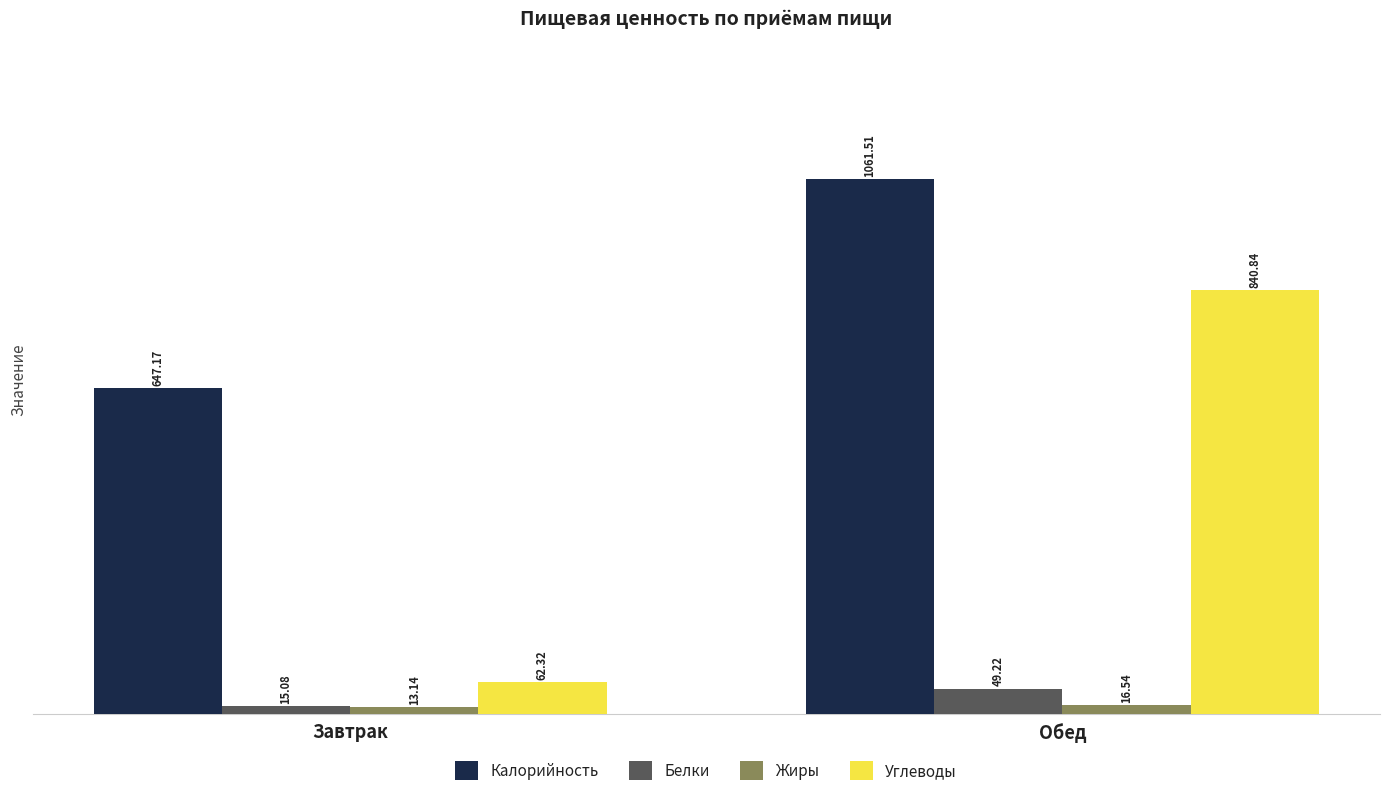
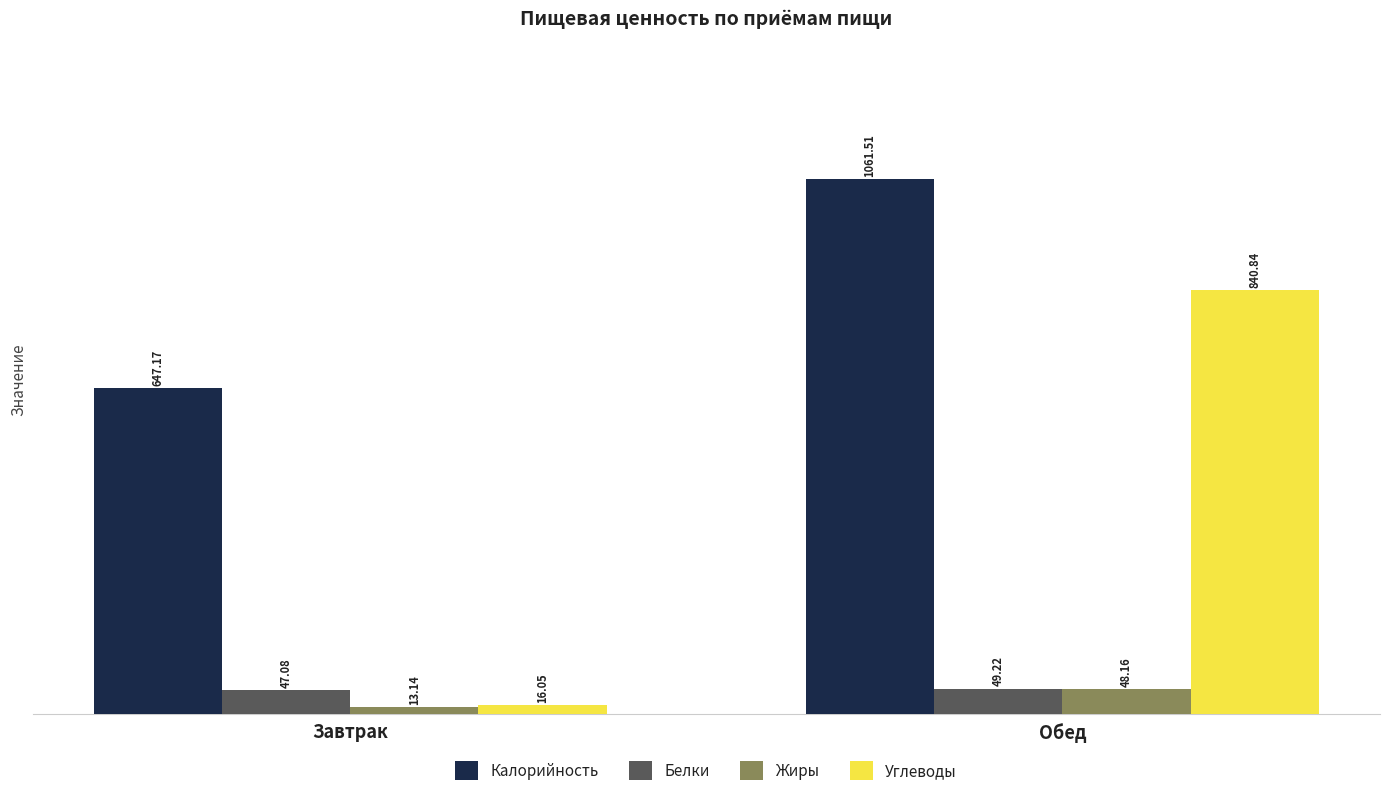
Белки, Завтрак: 15.08 -> 47.08
Углеводы, Завтрак: 62.32 -> 16.05
Жиры, Обед: 16.54 -> 48.16
